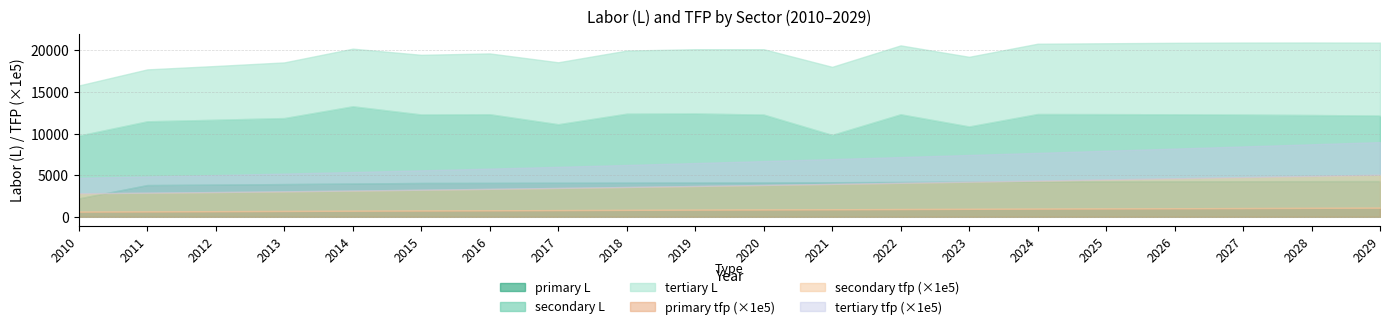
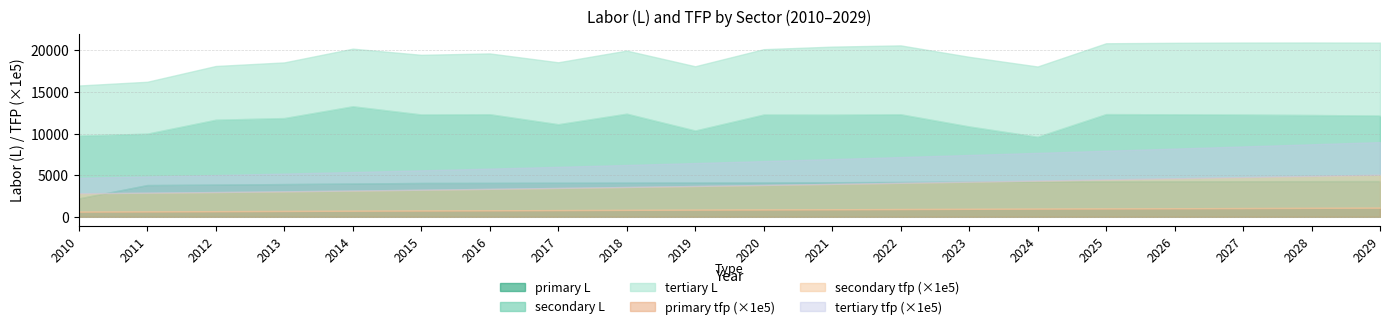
secondary L, 2011: 8000 -> 6000
secondary L, 2019: 8000 -> 6000
secondary L, 2021: 6000 -> 8000
secondary L, 2024: 8000 -> 5000
